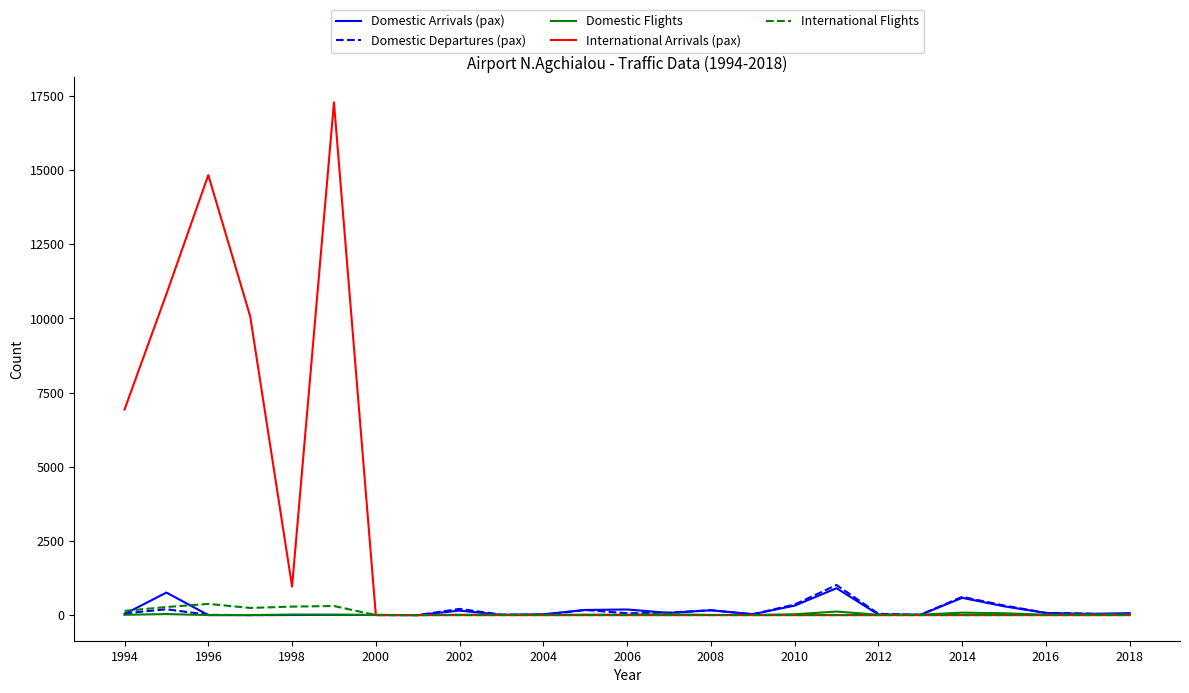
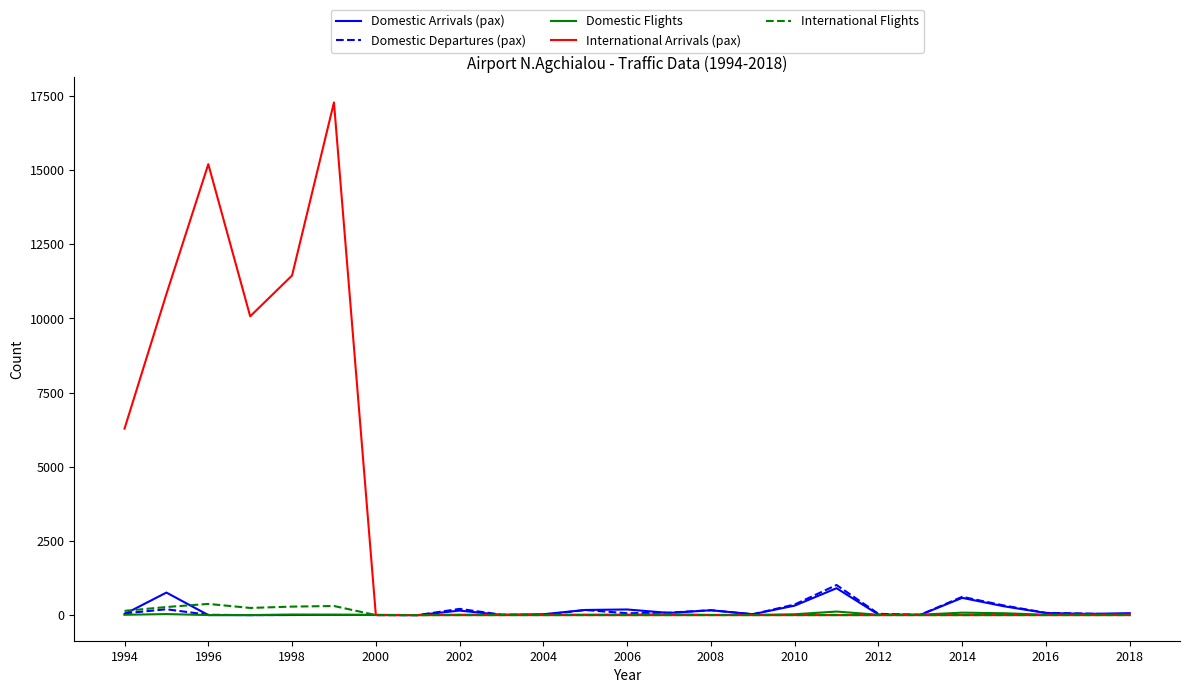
International Arrivals (pax), 1994: 6900 -> 6300
International Arrivals (pax), 1996: 14800 -> 15200
International Arrivals (pax), 1998: 1000 -> 11400
